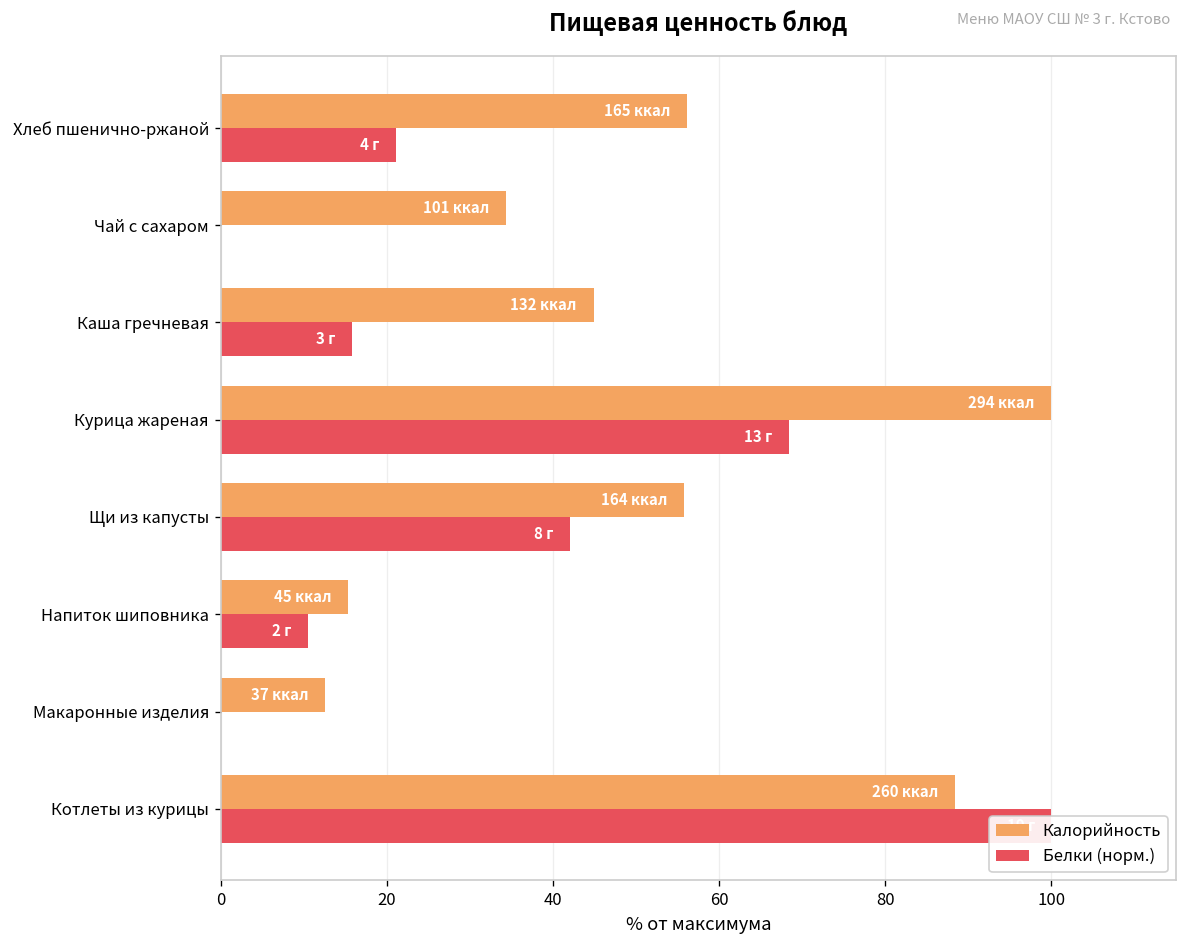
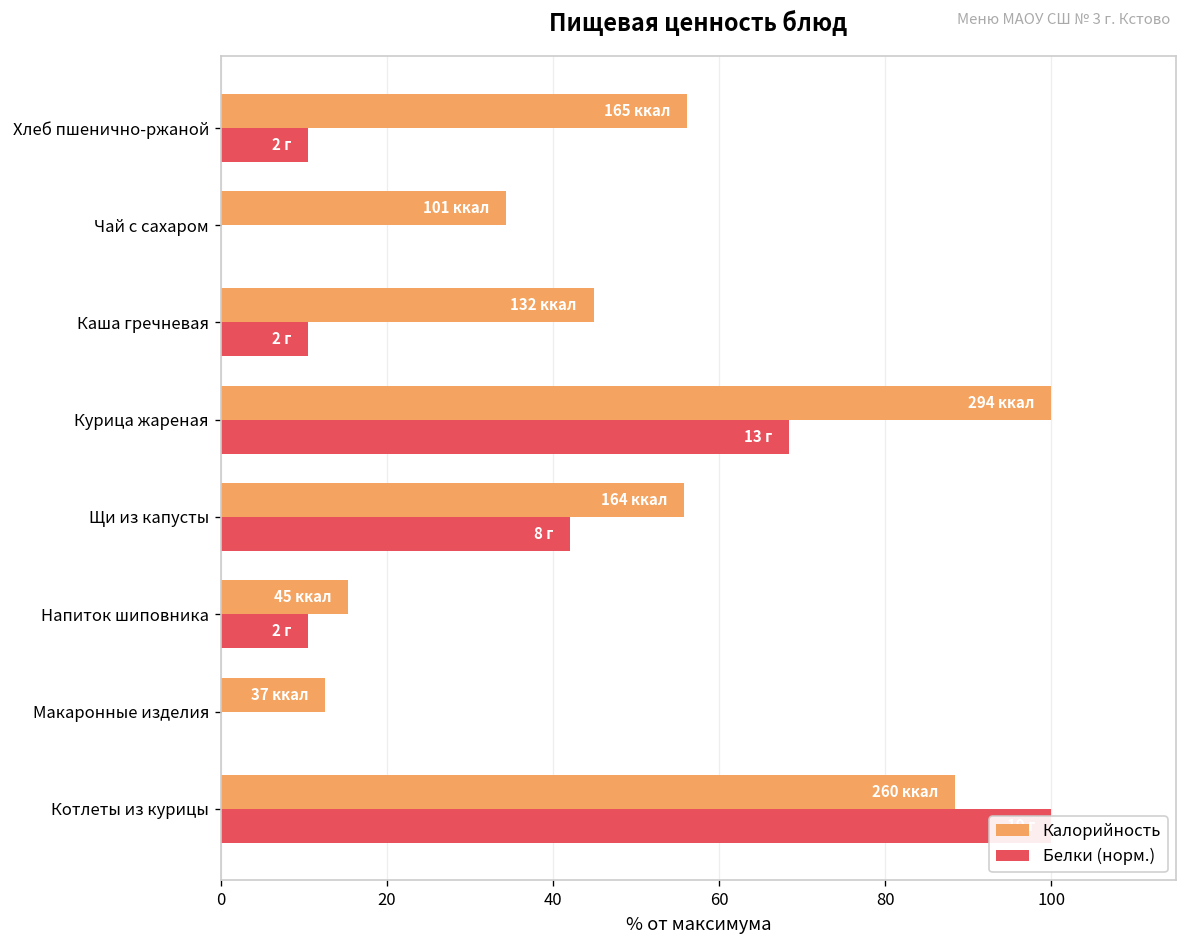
Белки (норм.), Хлеб пшенично-ржаной: 4 -> 2
Белки (норм.), Каша гречневая: 3 -> 2
